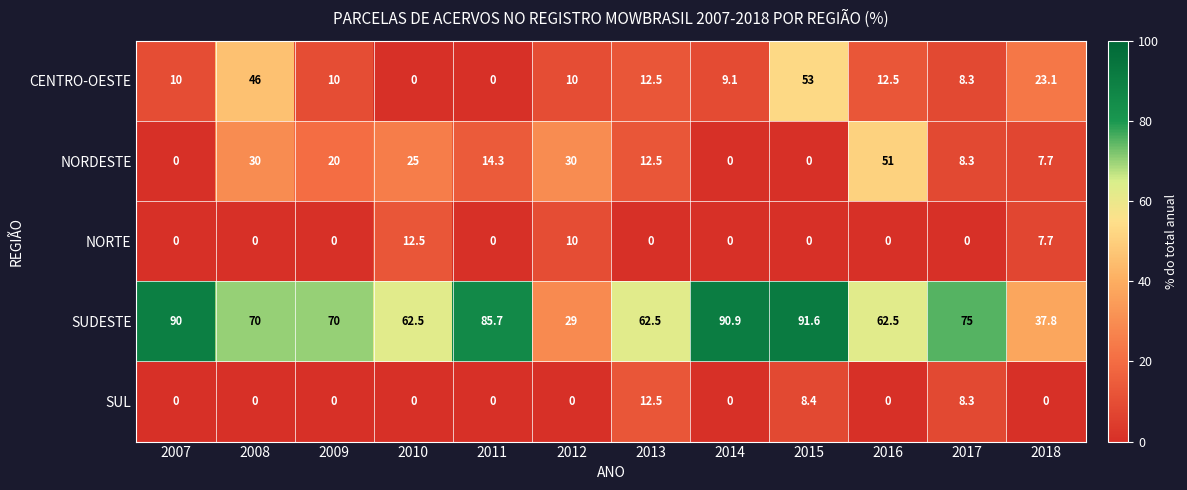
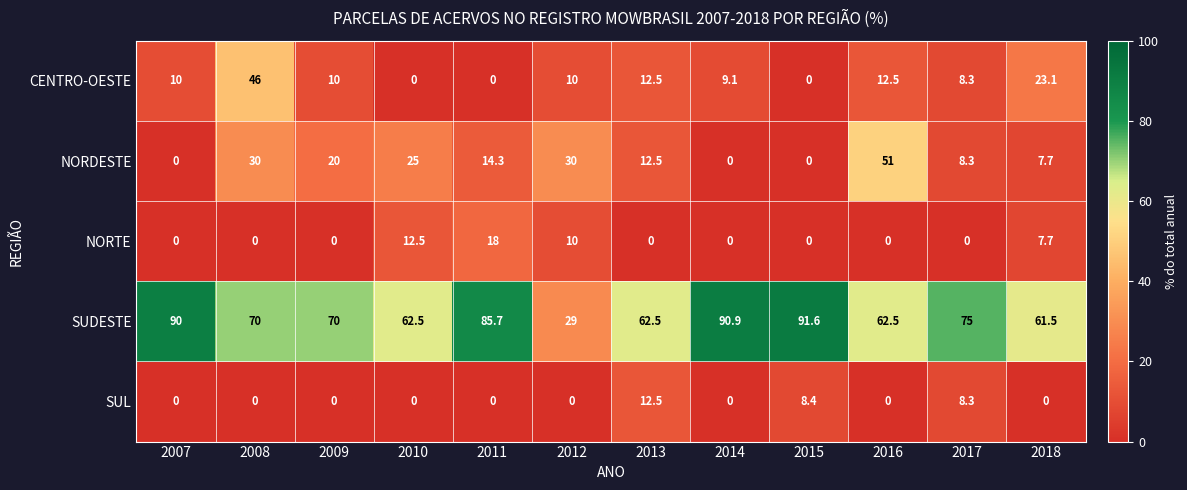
CENTRO-OESTE, 2015: 53 -> 0
NORTE, 2011: 0 -> 18
SUDESTE, 2018: 37.8 -> 61.5
